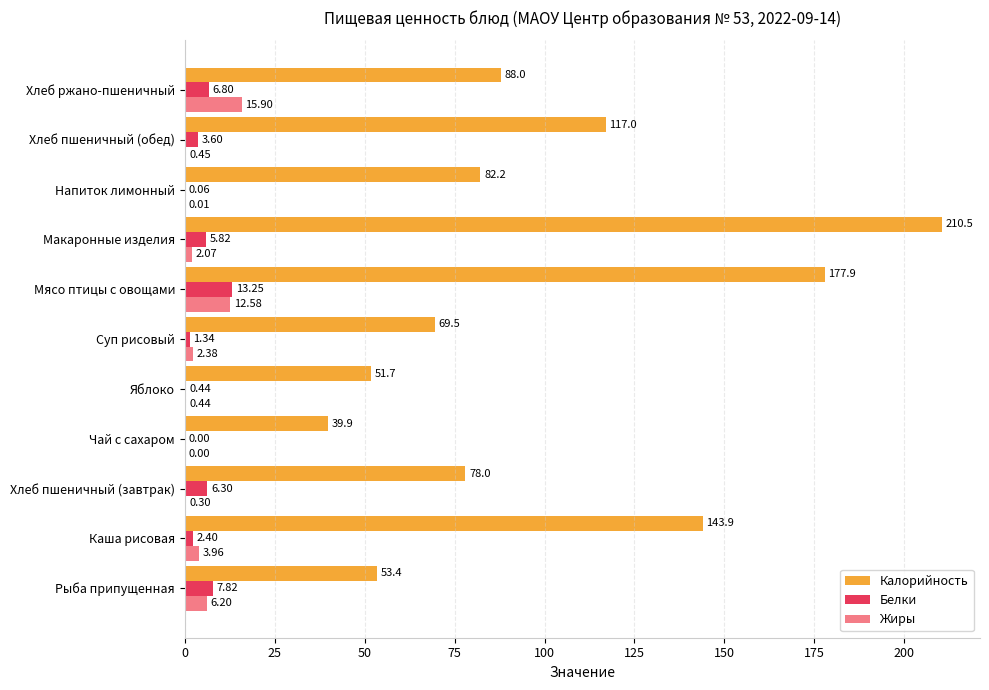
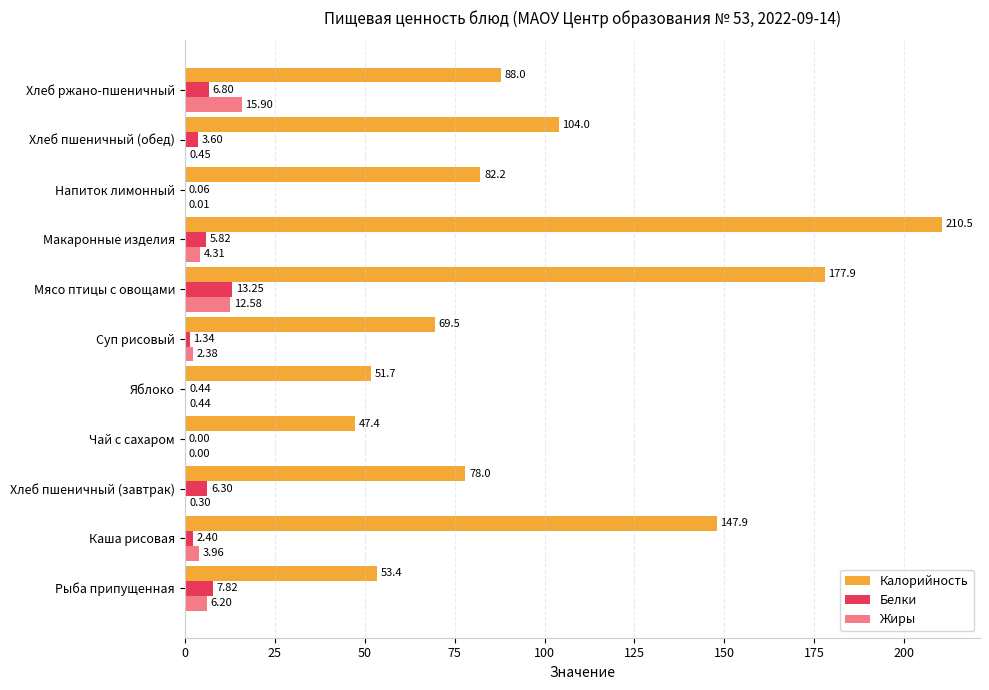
Калорийность, Хлеб пшеничный (обед): 117.0 -> 104.0
Жиры, Макаронные изделия: 2.07 -> 4.31
Калорийность, Чай с сахаром: 39.9 -> 47.4
Калорийность, Каша рисовая: 143.9 -> 147.9
